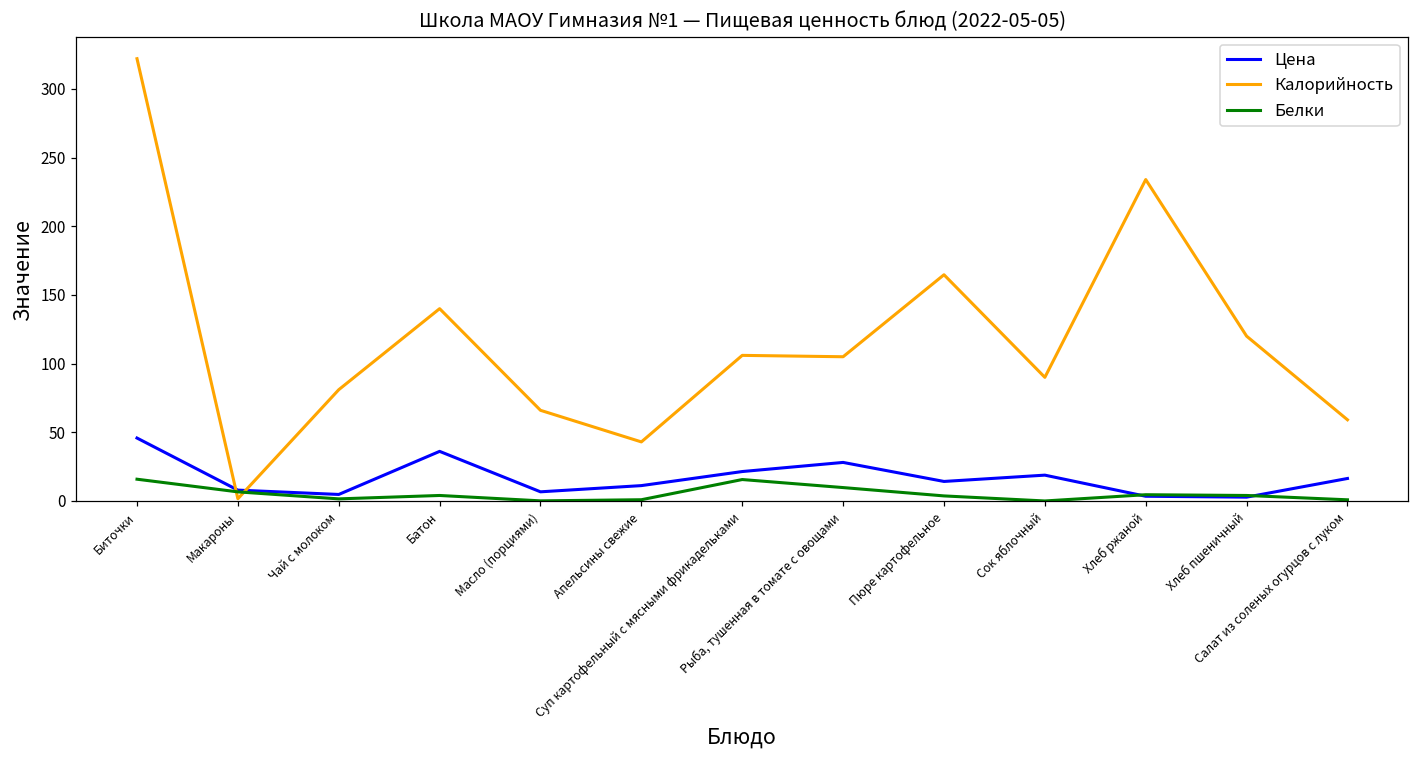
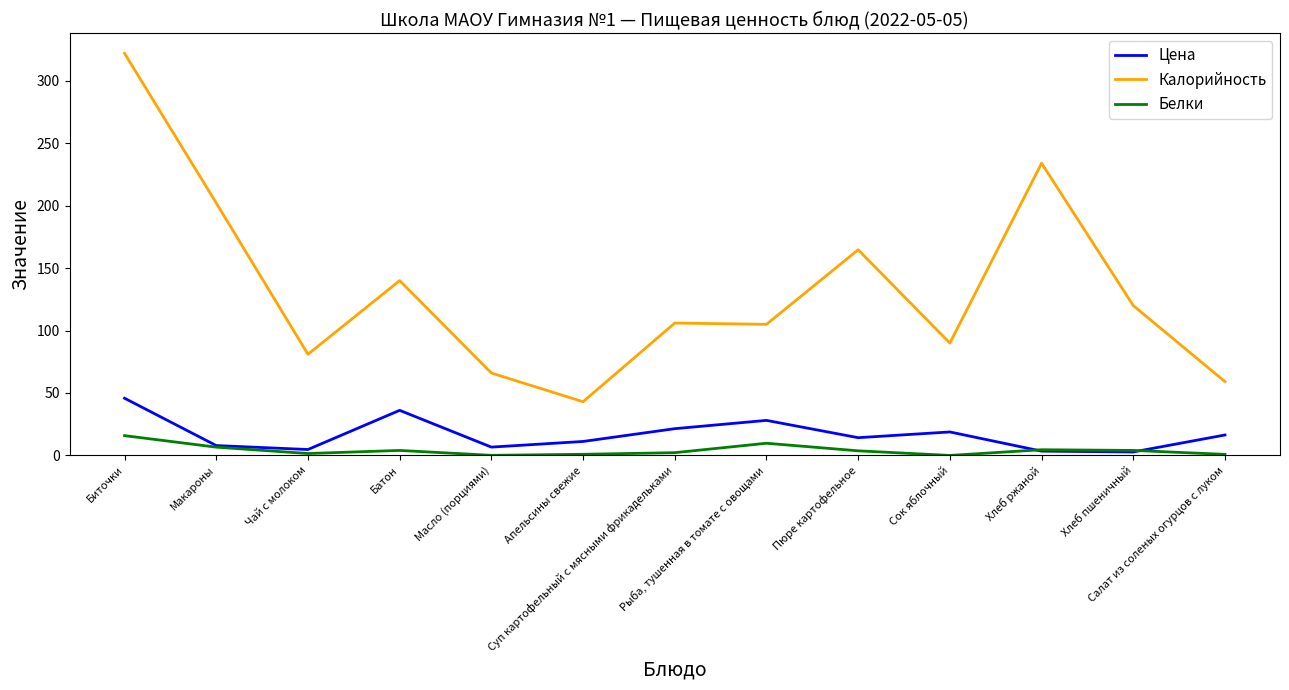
Калорийность, Макароны: 2 -> 202
Белки, Суп картофельный с мясными фрикадельками: 16 -> 2
